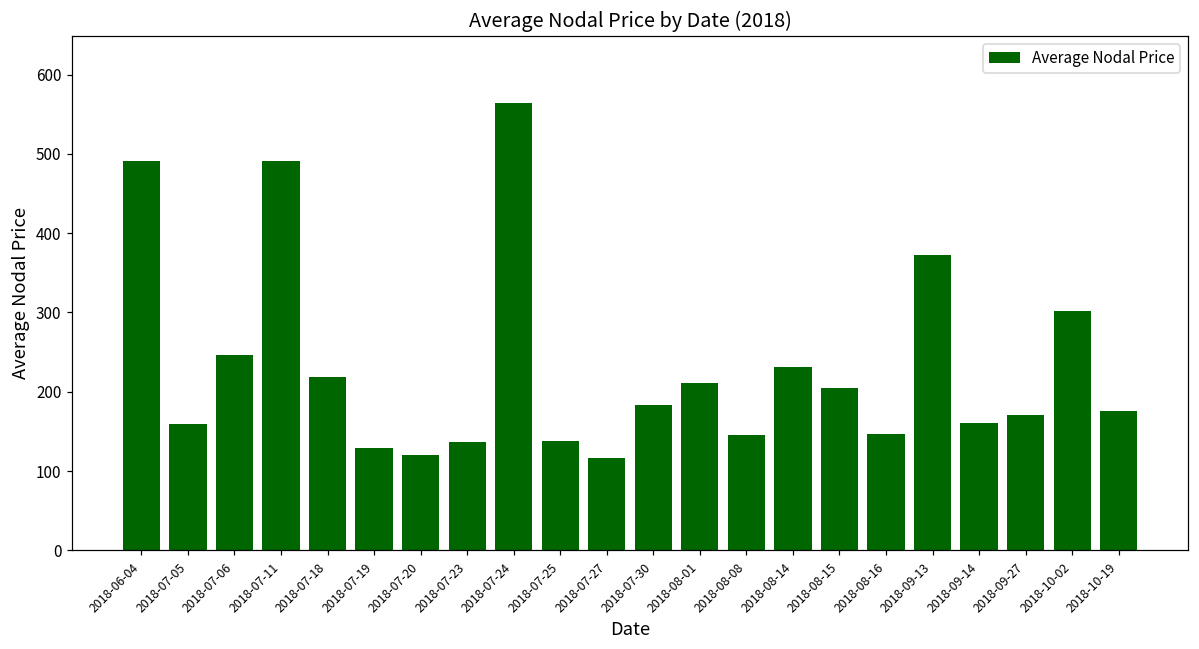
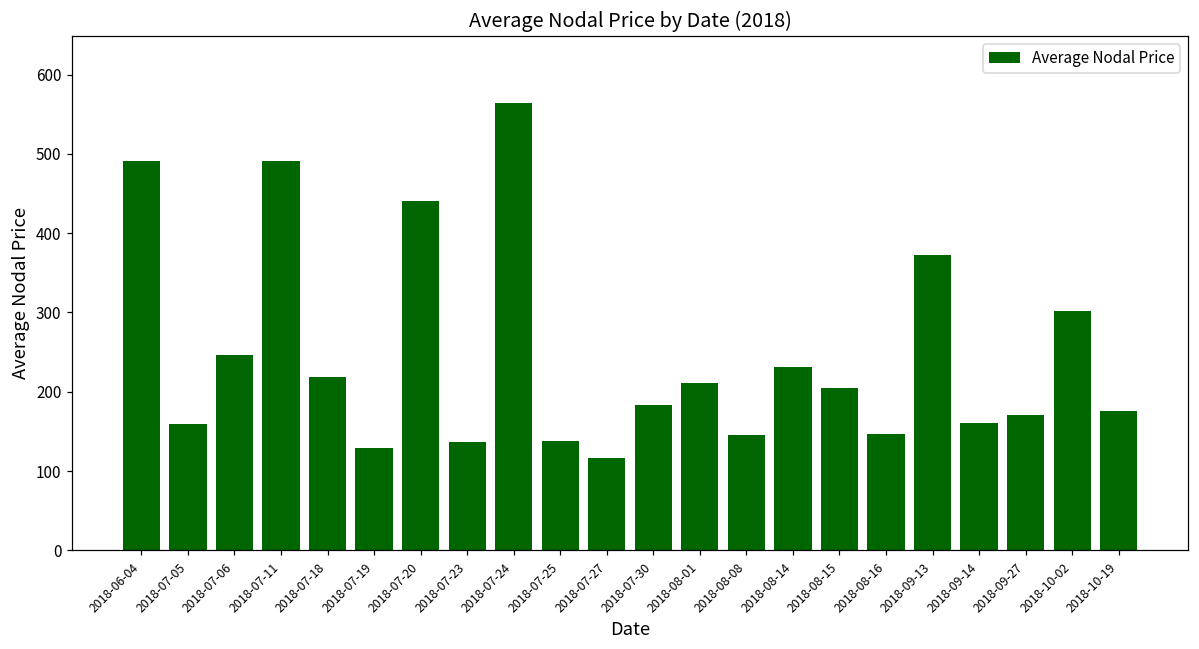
2018-07-20: 120 -> 440
